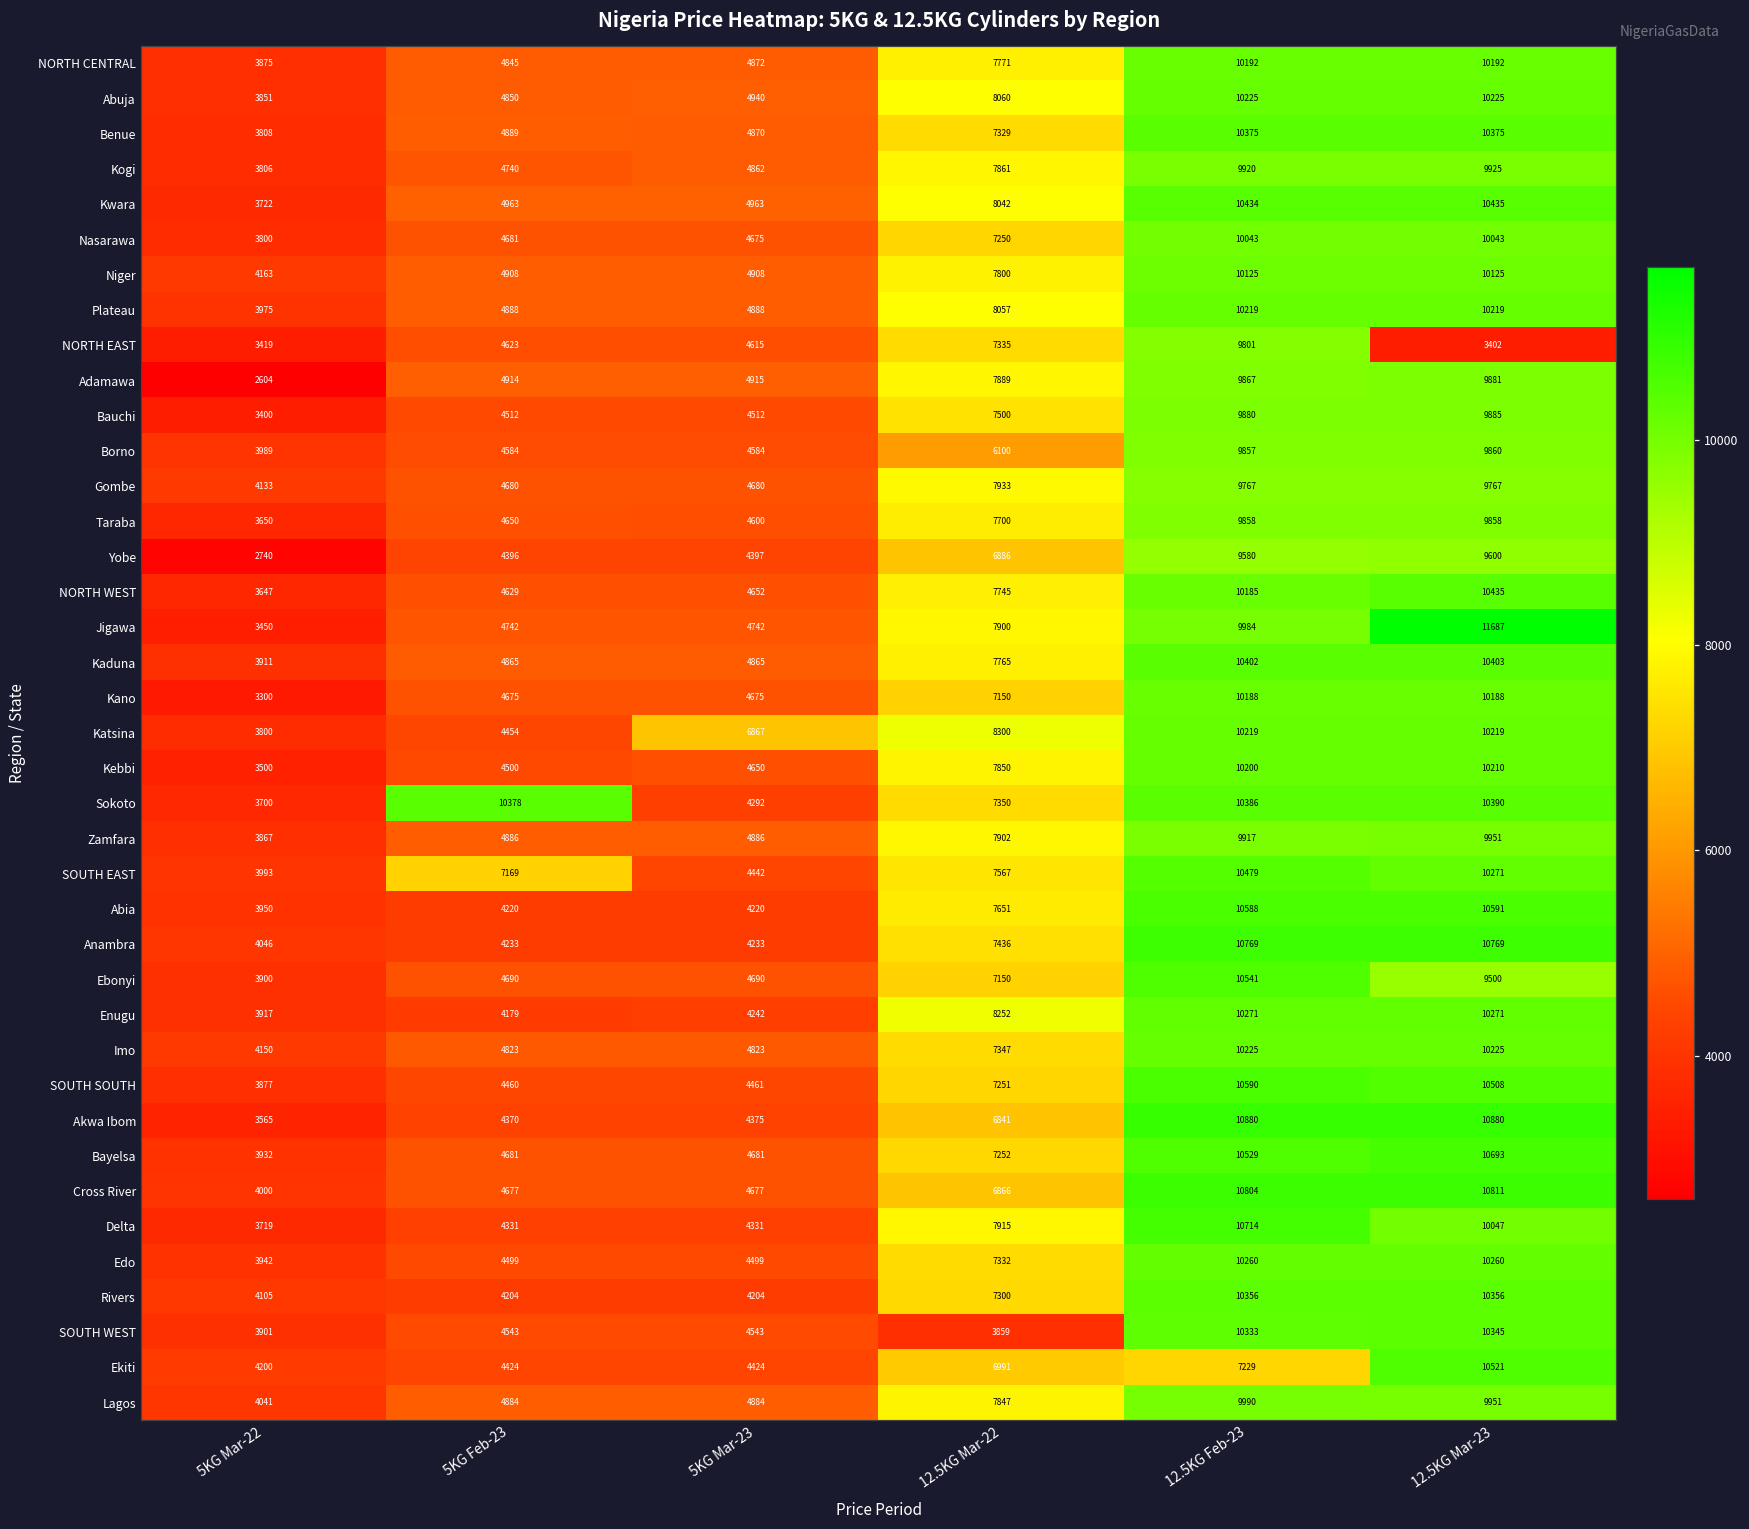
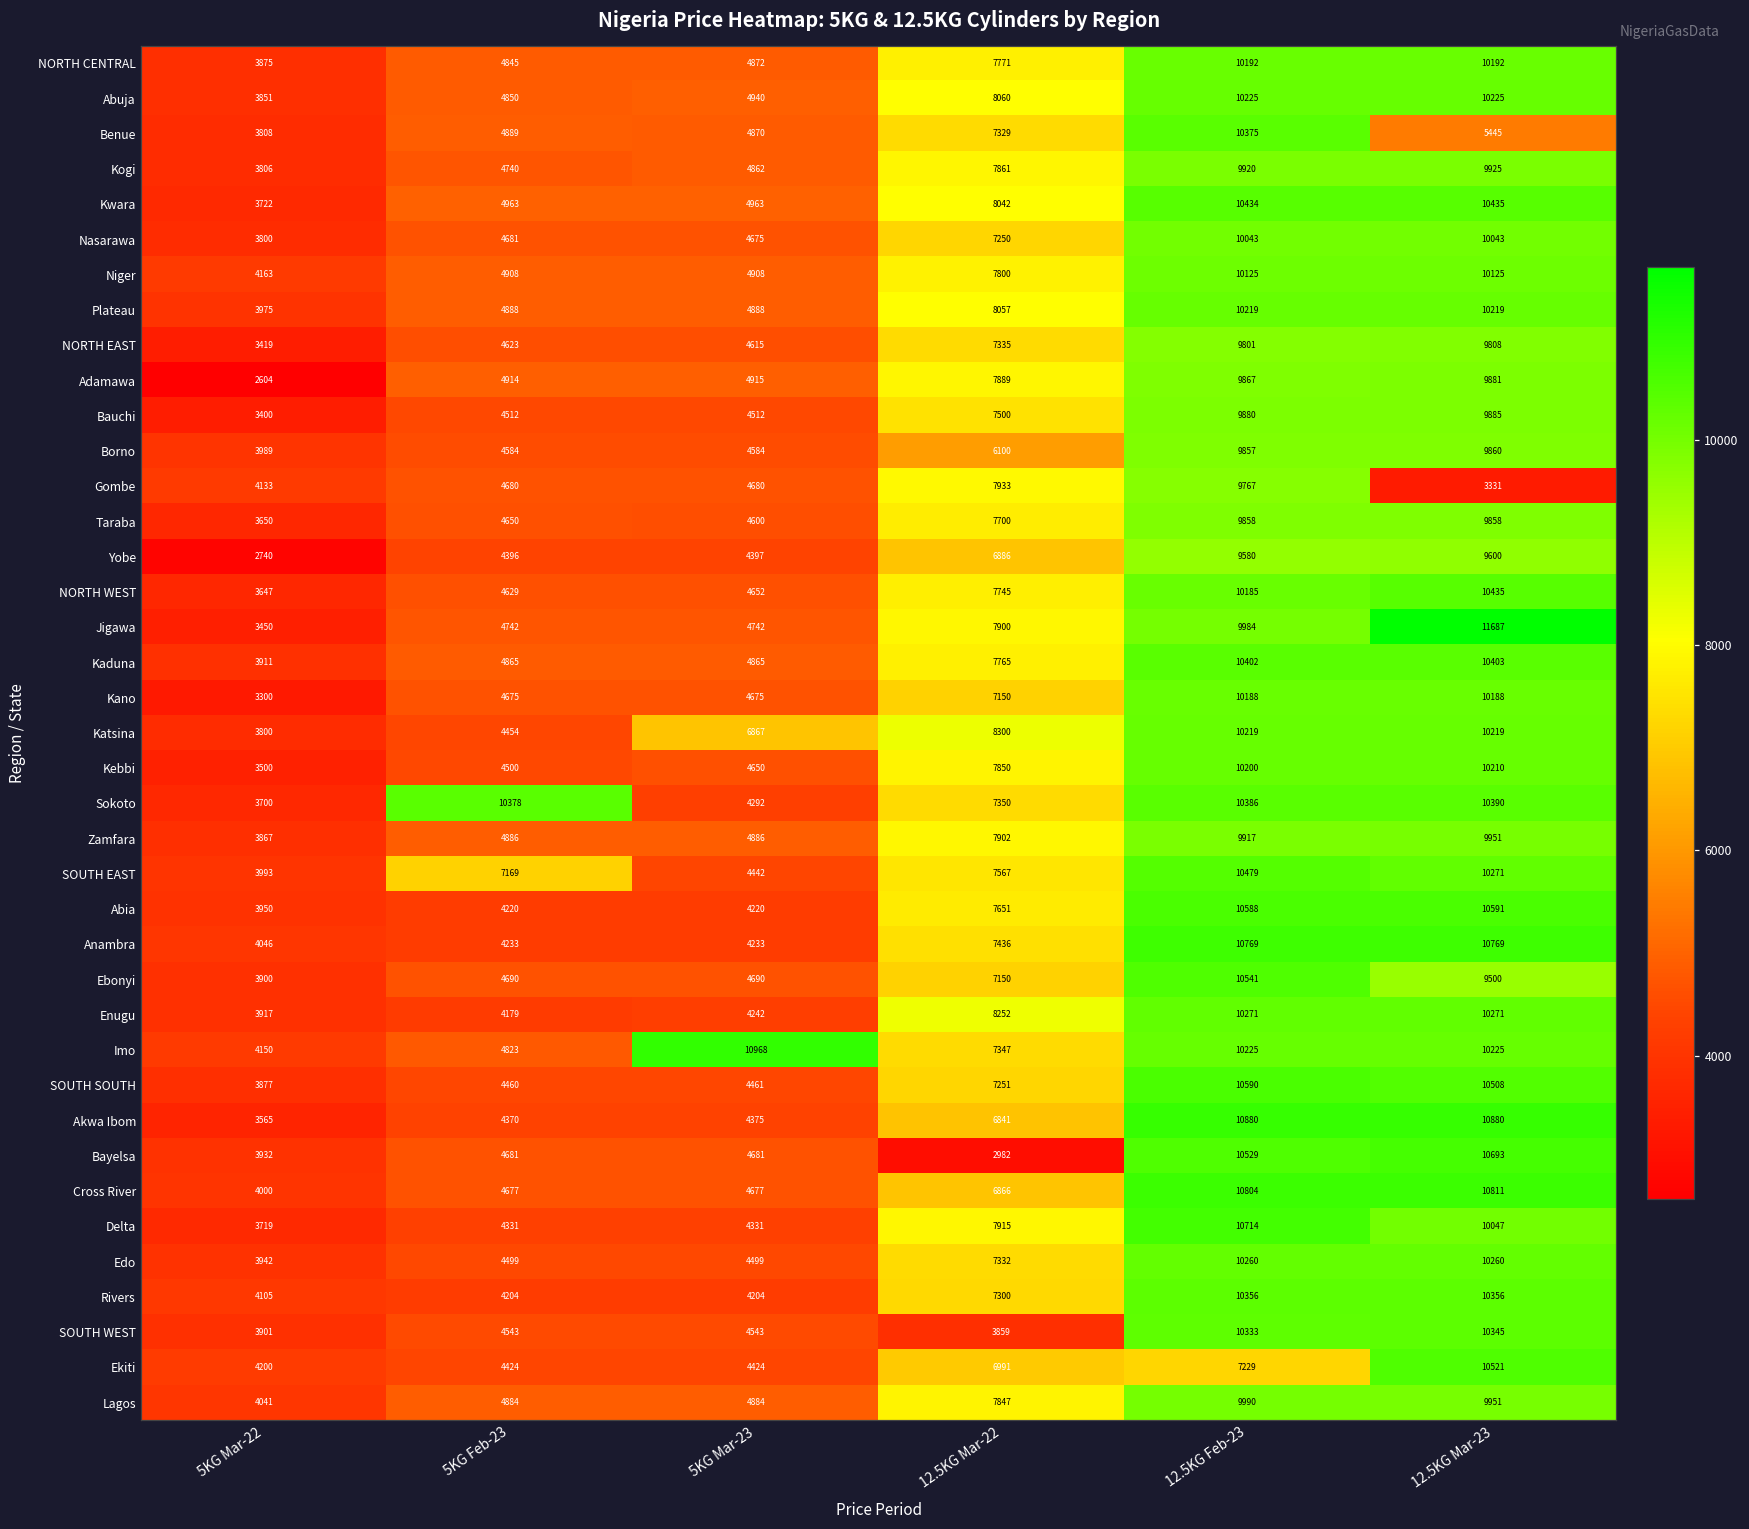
Benue, 12.5KG Mar-23: 10375 -> 5445
NORTH EAST, 12.5KG Mar-23: 3402 -> 9808
Gombe, 12.5KG Mar-23: 9767 -> 3331
Imo, 5KG Mar-23: 4823 -> 10968
Bayelsa, 12.5KG Mar-22: 7252 -> 2982
